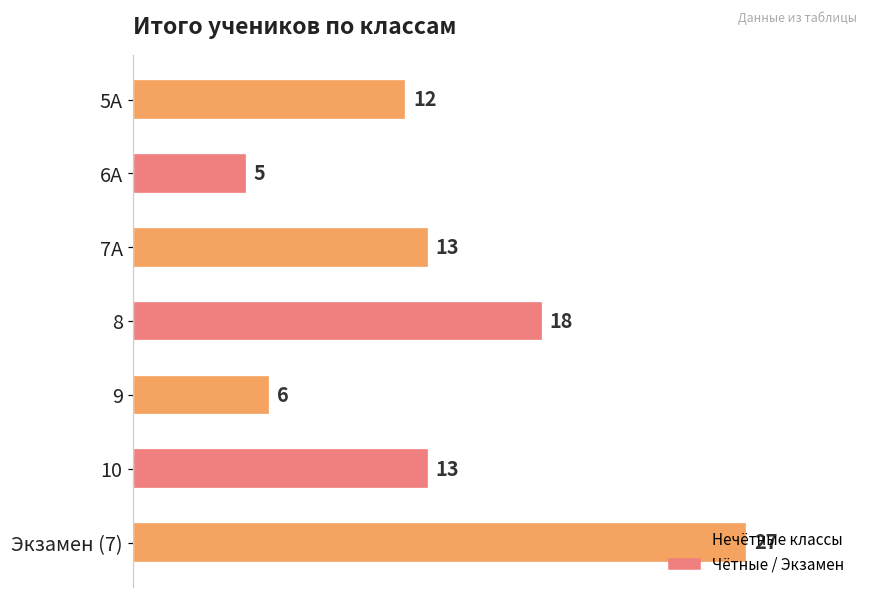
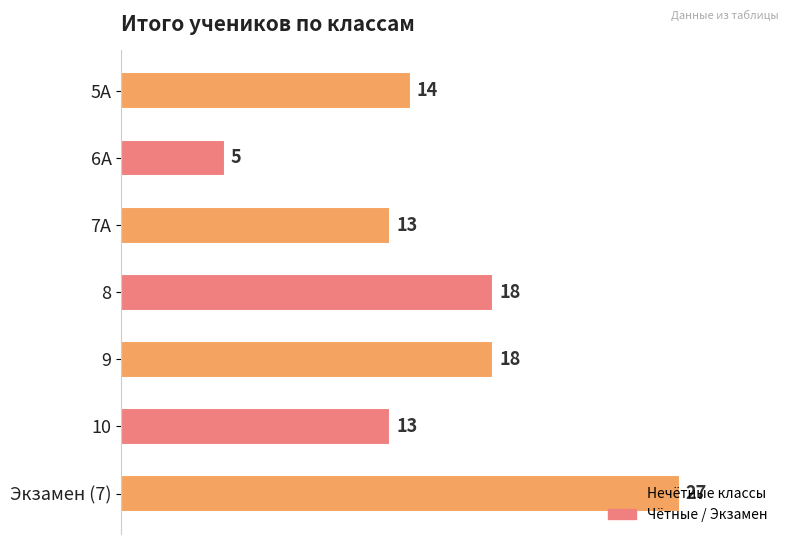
5А: 12 -> 14
9: 6 -> 18
